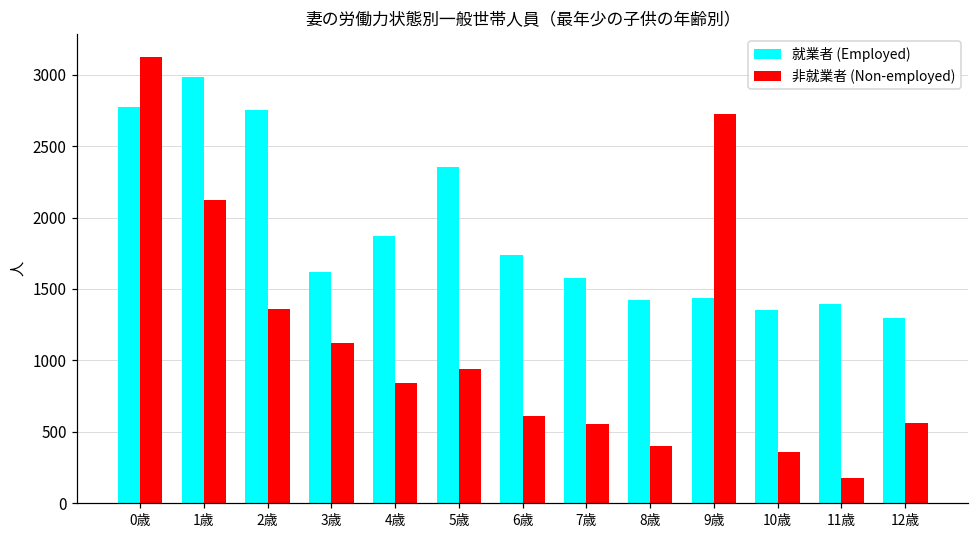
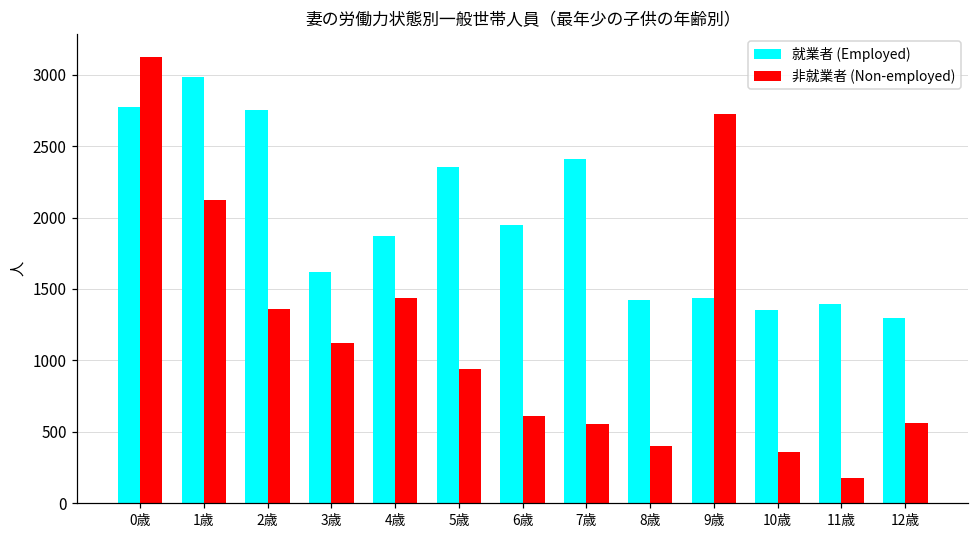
非就業者 (Non-employed), 4歳: 840 -> 1440
就業者 (Employed), 6歳: 1740 -> 1950
就業者 (Employed), 7歳: 1580 -> 2410
